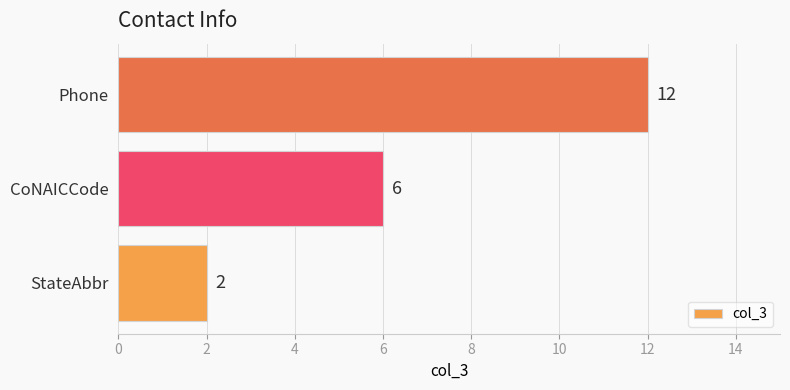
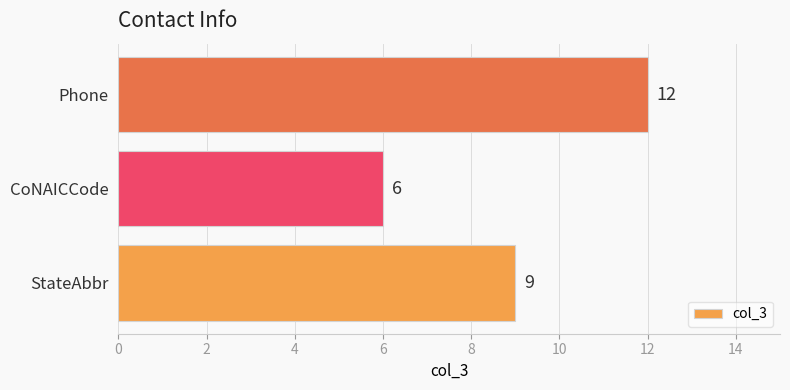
StateAbbr: 2 -> 9
